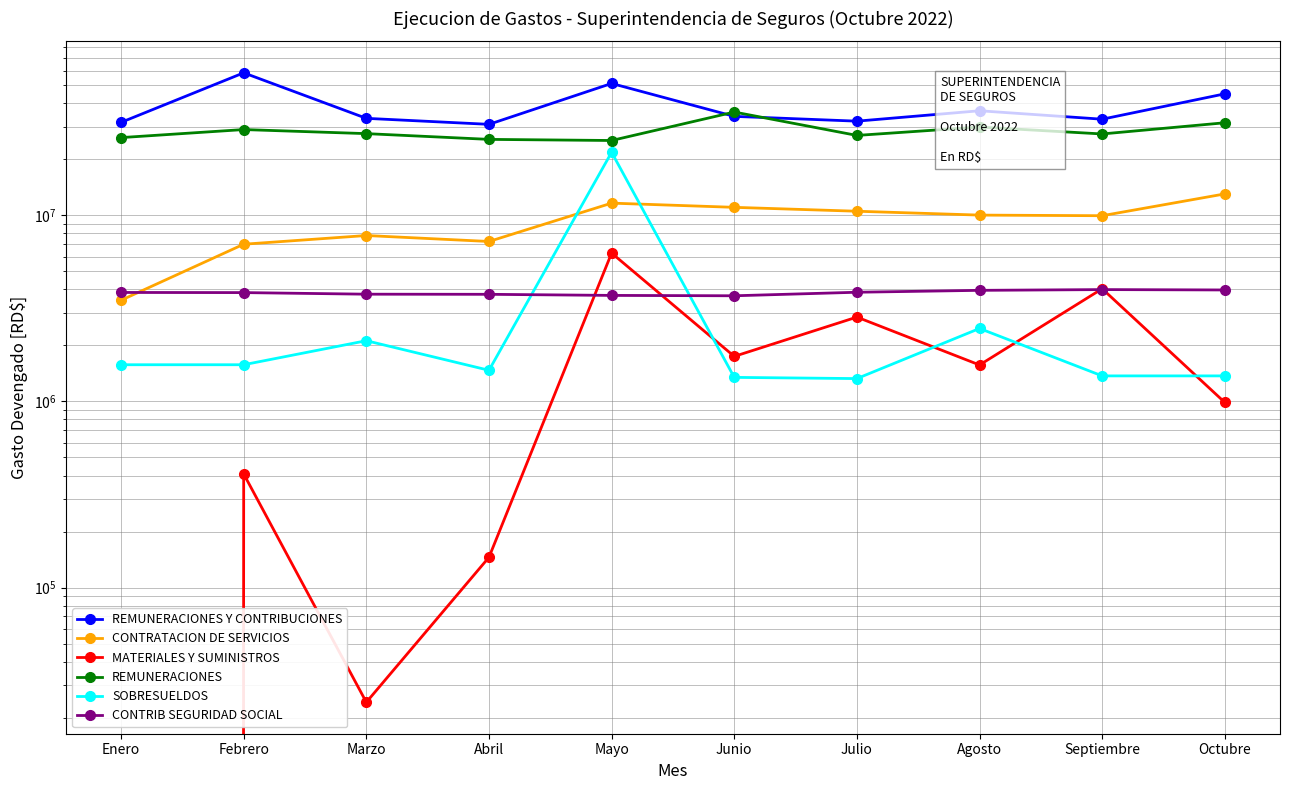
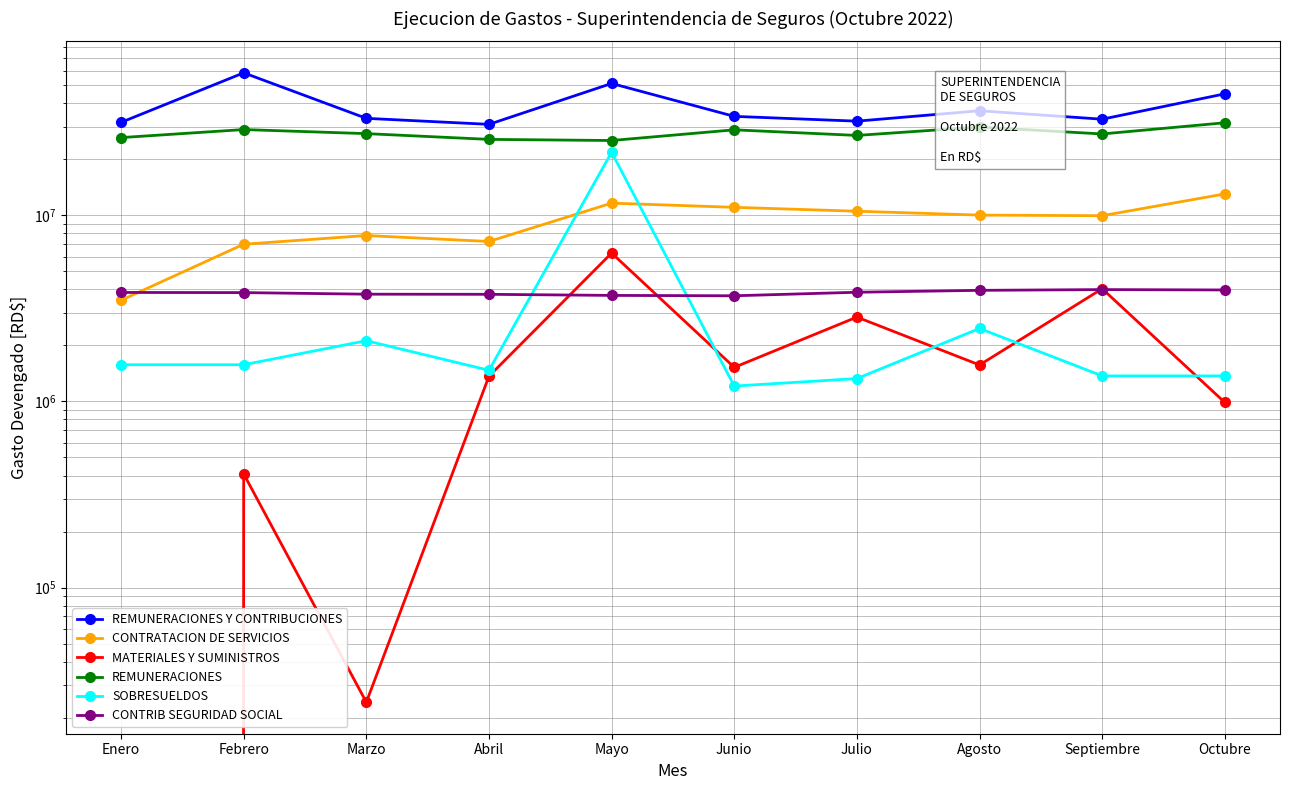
MATERIALES Y SUMINISTROS, Abril: 150000 -> 1400000
MATERIALES Y SUMINISTROS, Junio: 1700000 -> 1500000
REMUNERACIONES, Junio: 36000000 -> 29000000
SOBRESUELDOS, Junio: 1300000 -> 1200000
